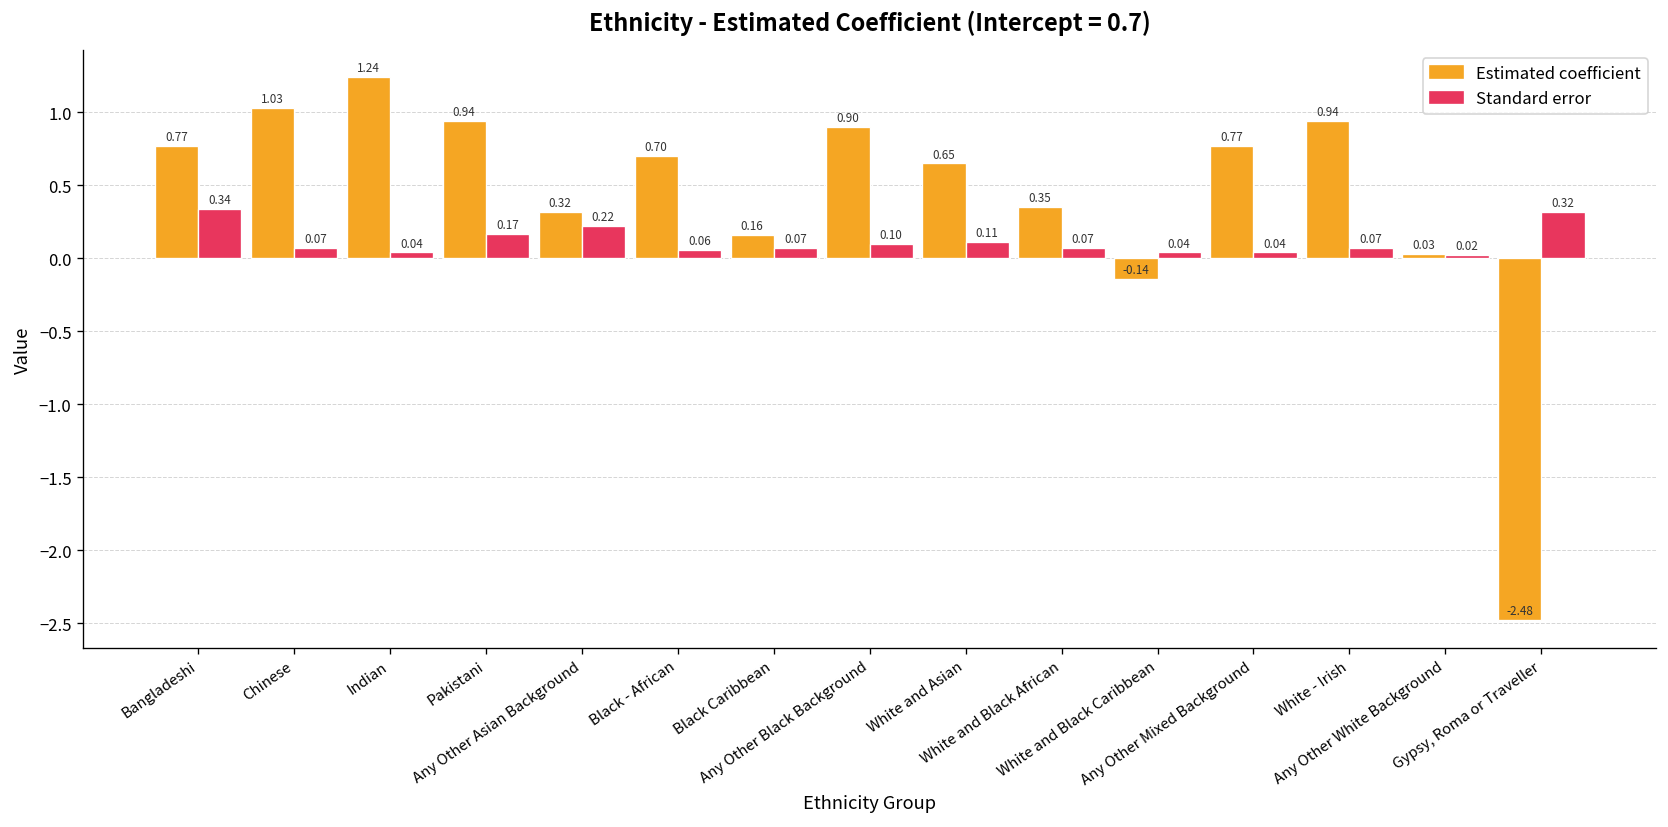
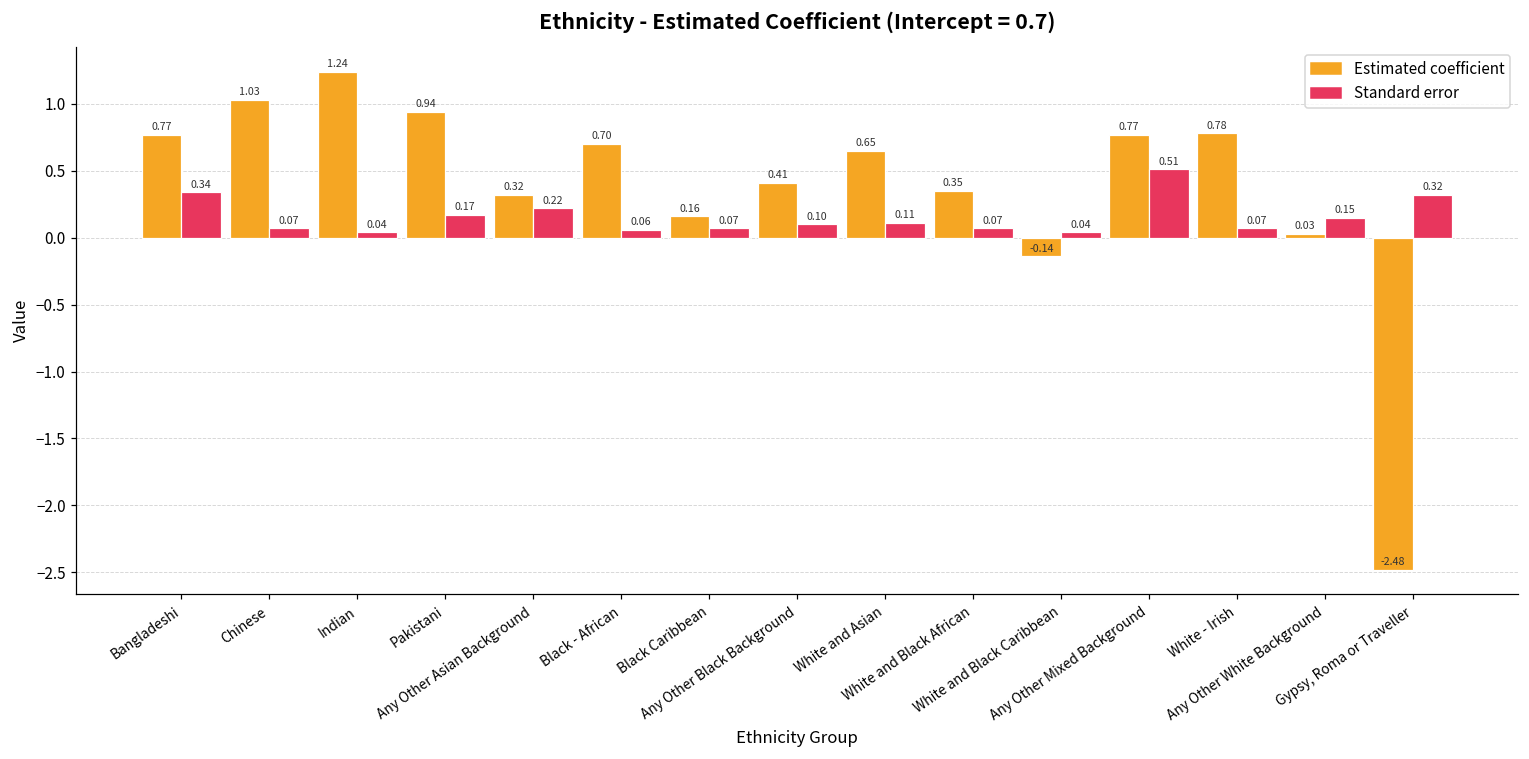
Estimated coefficient, Any Other Black Background: 0.90 -> 0.41
Standard error, Any Other Mixed Background: 0.04 -> 0.51
Estimated coefficient, White - Irish: 0.94 -> 0.78
Standard error, Any Other White Background: 0.02 -> 0.15
